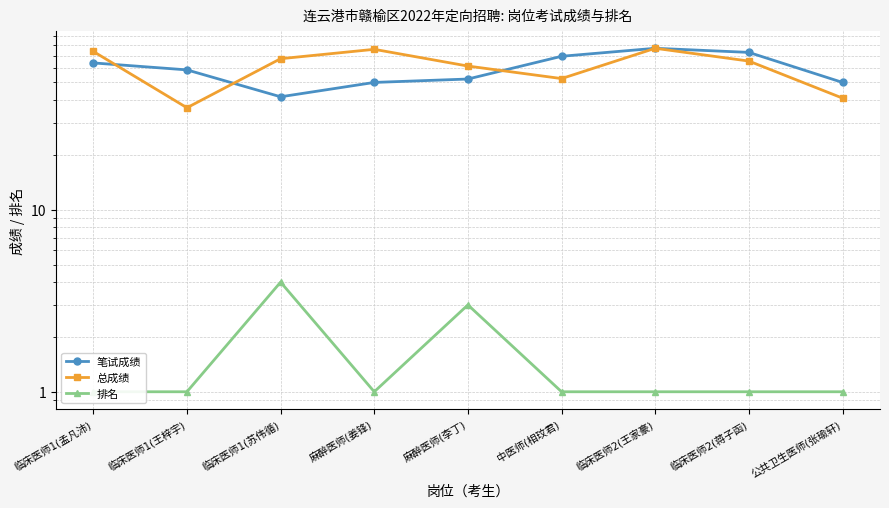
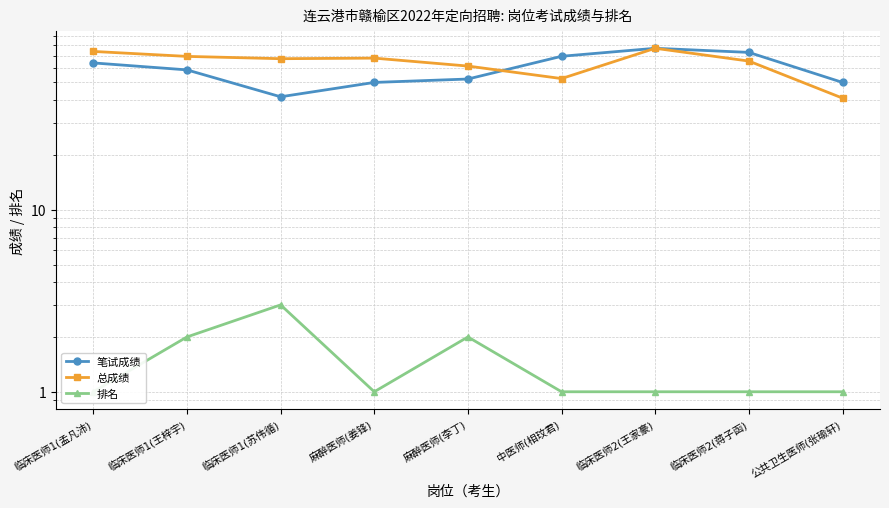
总成绩, 临床医师1(王梓宇): 36 -> 70
排名, 临床医师1(王梓宇): 1 -> 2
排名, 临床医师1(苏伟循): 4 -> 3
总成绩, 麻醉医师(姜锋): 76 -> 68
排名, 麻醉医师(李丁): 3 -> 2
